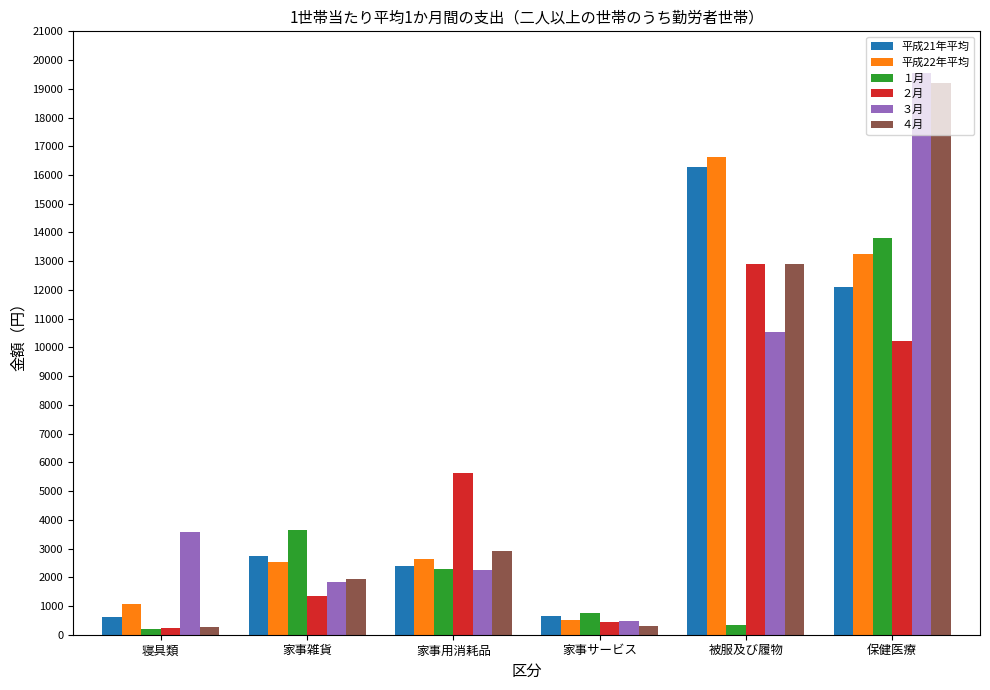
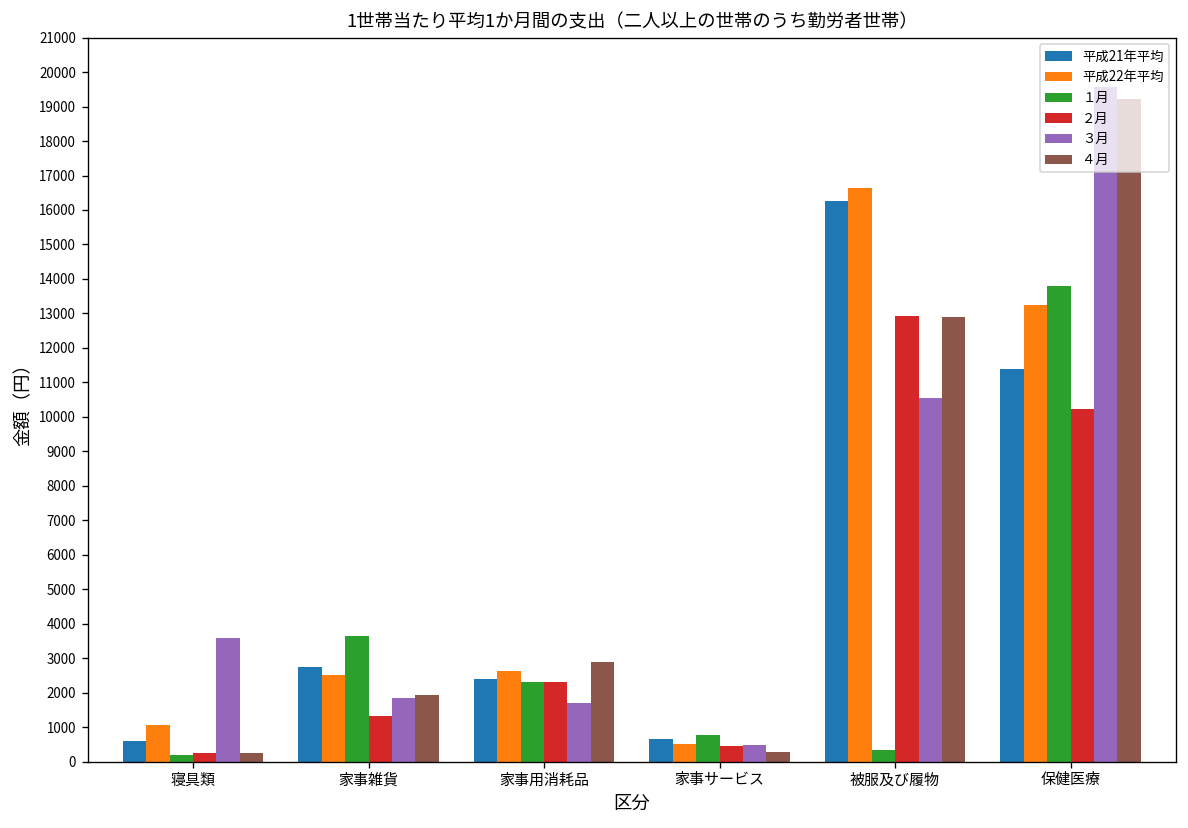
２月, 家事用消耗品: 5600 -> 2300
３月, 家事用消耗品: 2300 -> 1700
平成21年平均, 保健医療: 12100 -> 11400
